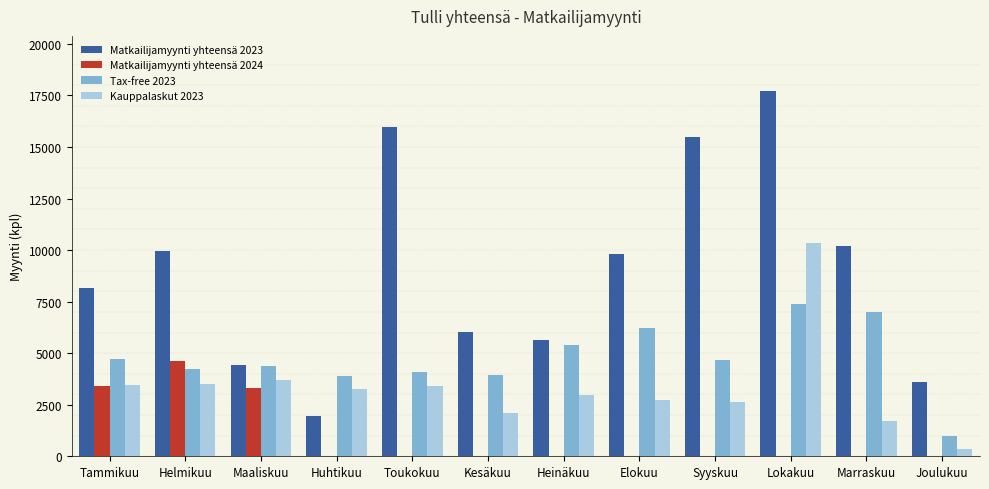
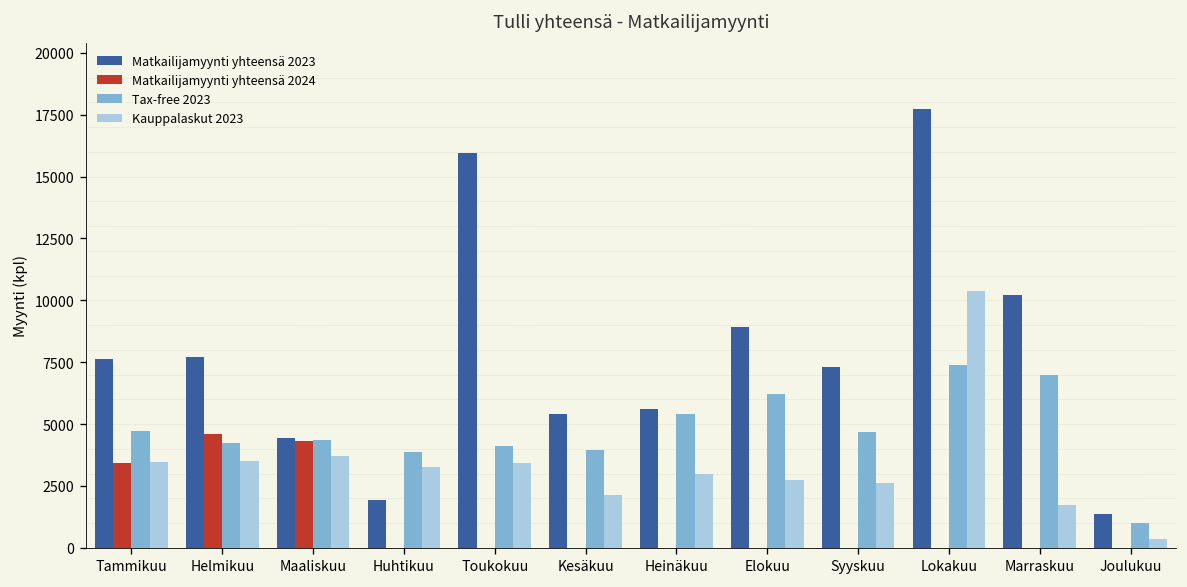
Matkailijamyynti yhteensä 2023, Tammikuu: 8200 -> 7600
Matkailijamyynti yhteensä 2023, Helmikuu: 10000 -> 7700
Matkailijamyynti yhteensä 2024, Maaliskuu: 3300 -> 4300
Matkailijamyynti yhteensä 2023, Kesäkuu: 6000 -> 5400
Matkailijamyynti yhteensä 2023, Elokuu: 9800 -> 8900
Matkailijamyynti yhteensä 2023, Syyskuu: 15500 -> 7300
Matkailijamyynti yhteensä 2023, Joulukuu: 3600 -> 1400
